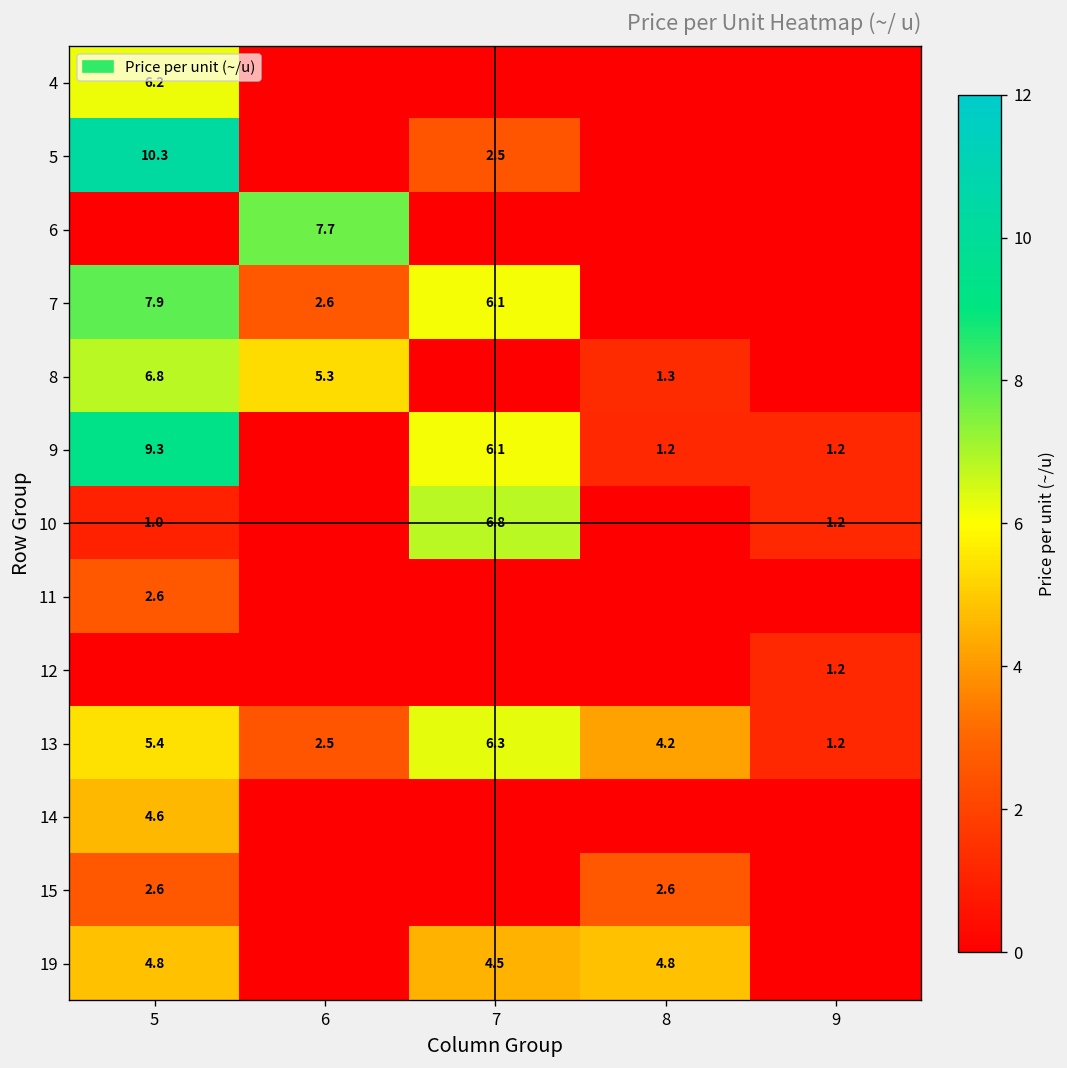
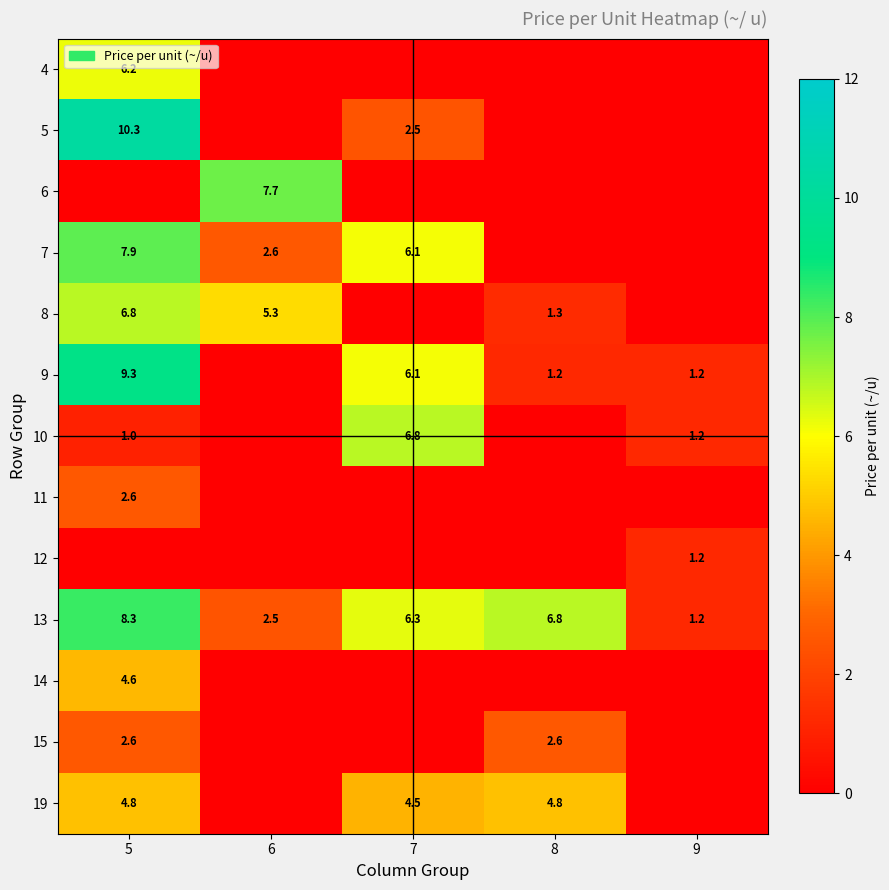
13, 5: 5.4 -> 8.3
13, 8: 4.2 -> 6.8
